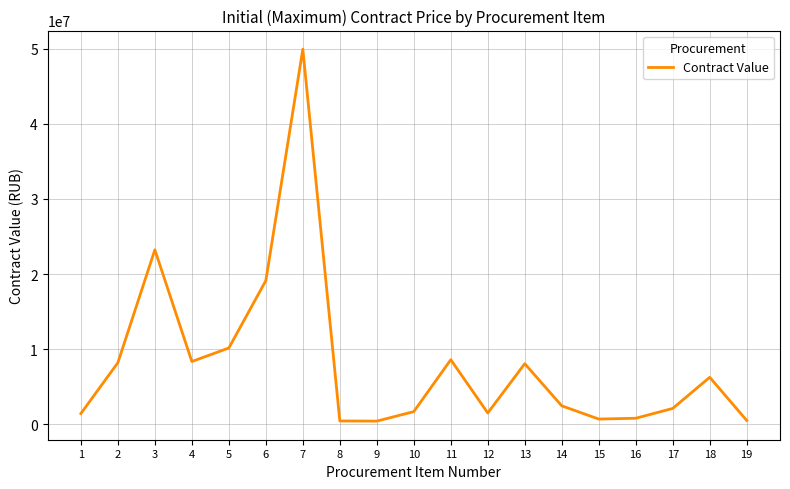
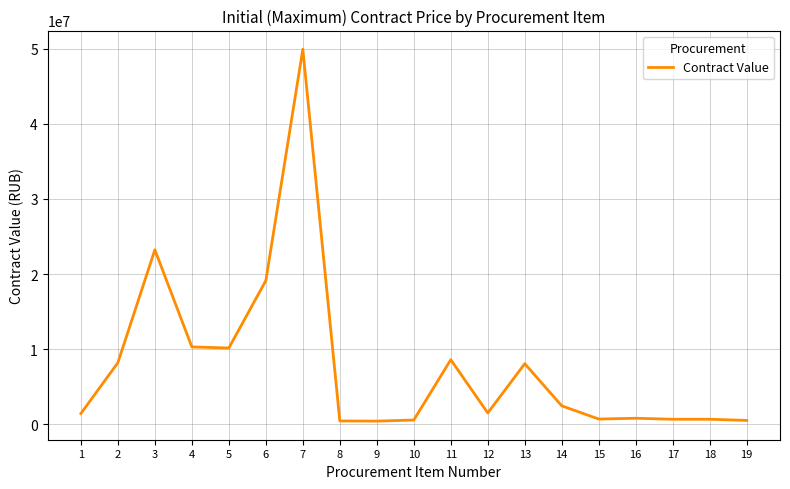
4: 8000000 -> 10000000
10: 2000000 -> 1000000
17: 2000000 -> 1000000
18: 6000000 -> 1000000
